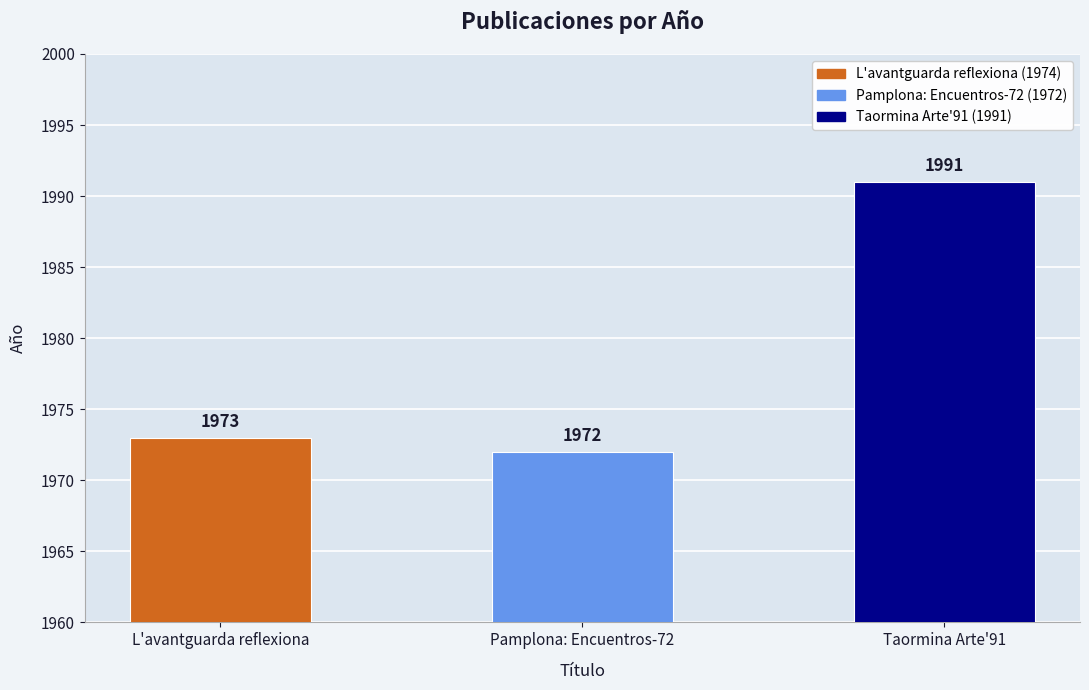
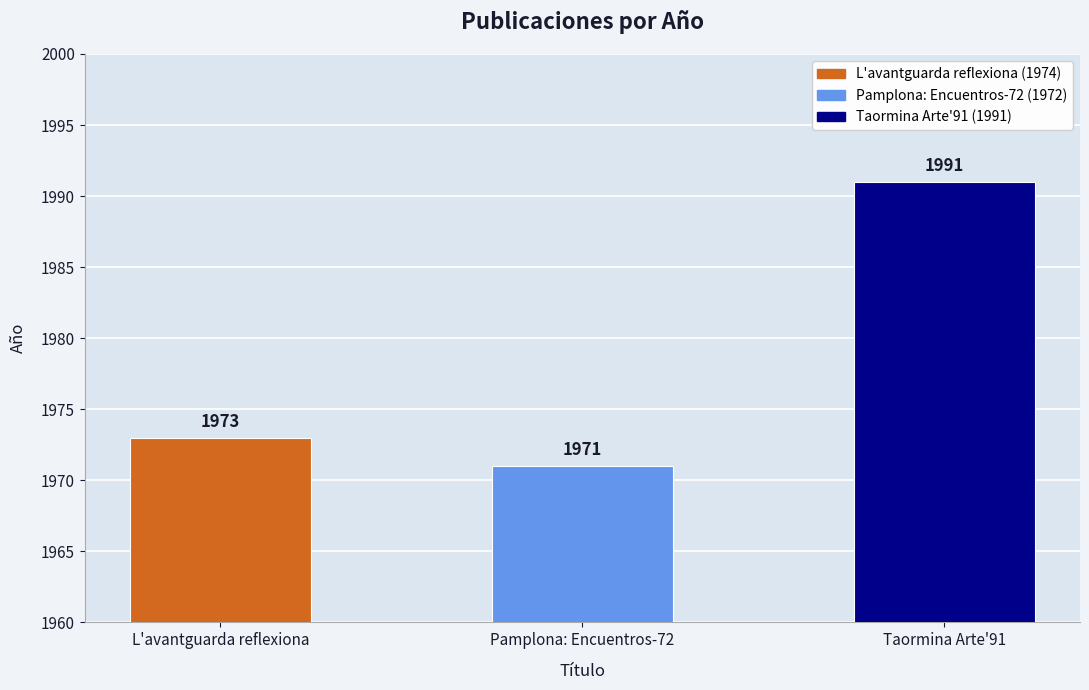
Pamplona: Encuentros-72: 1972 -> 1971
